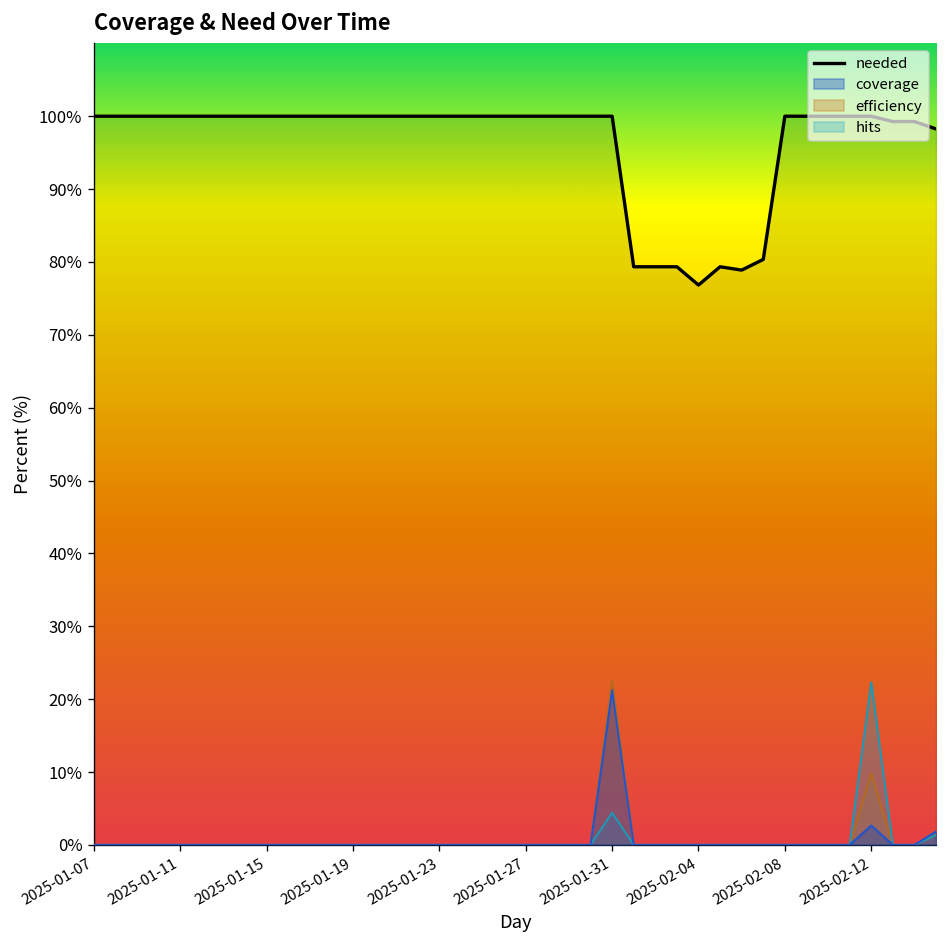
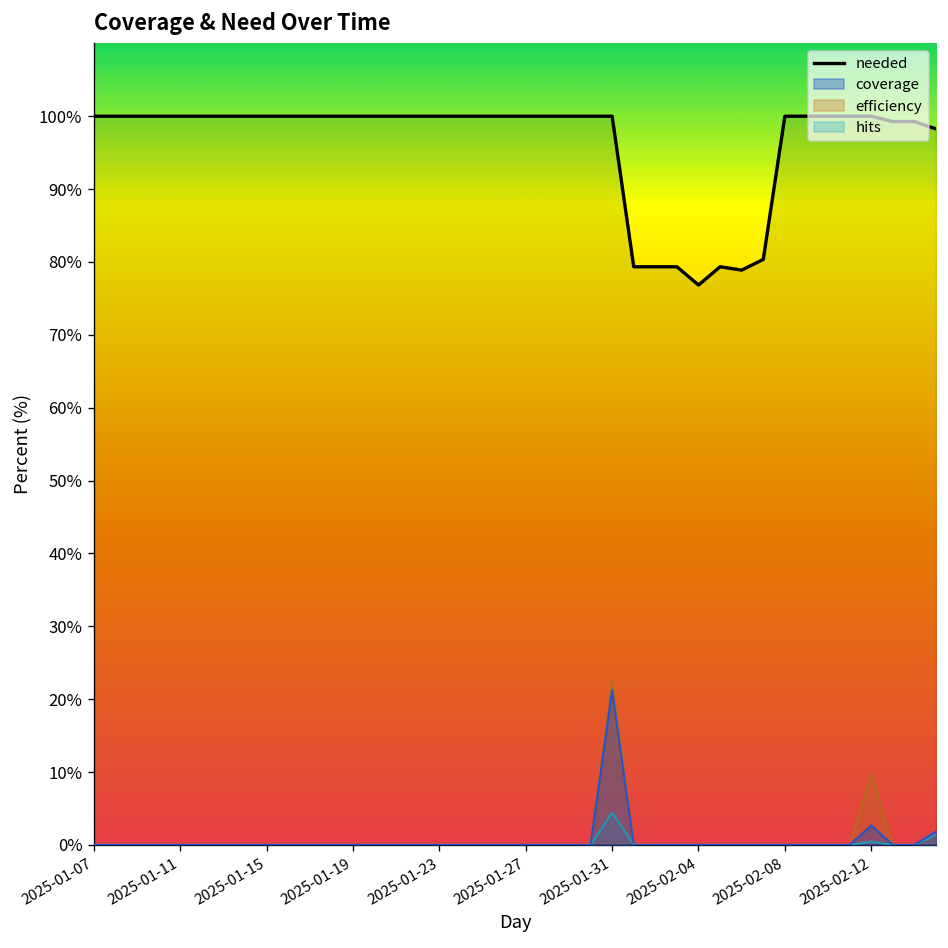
hits, 2025-02-12: 22% -> 0%
